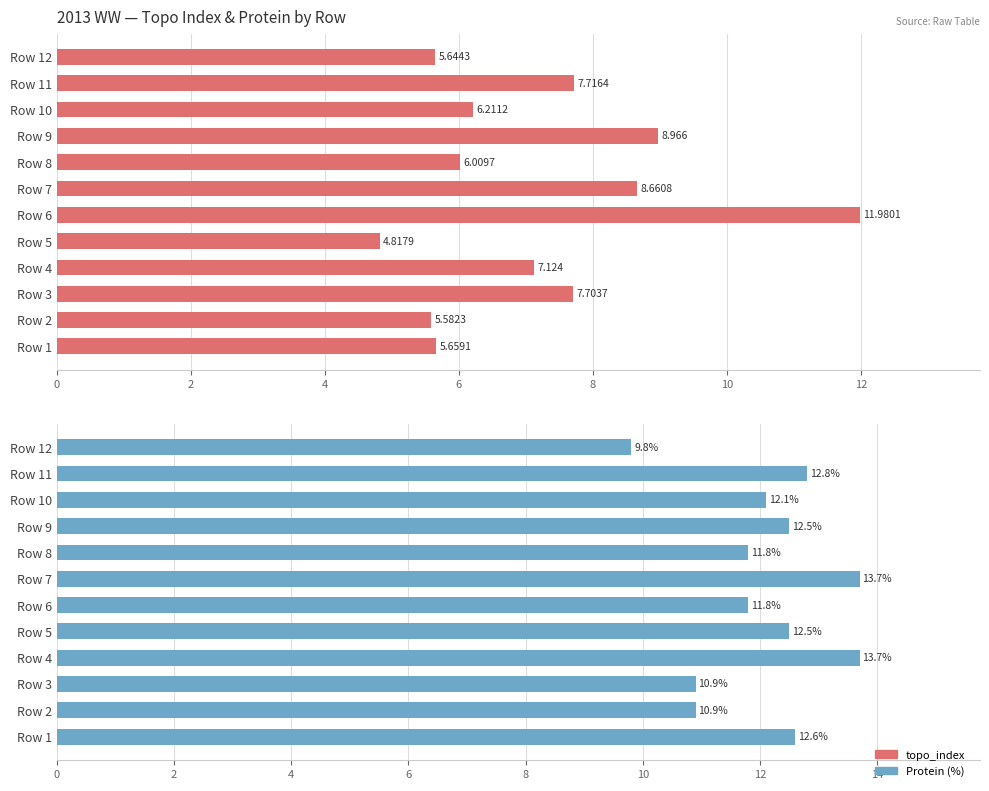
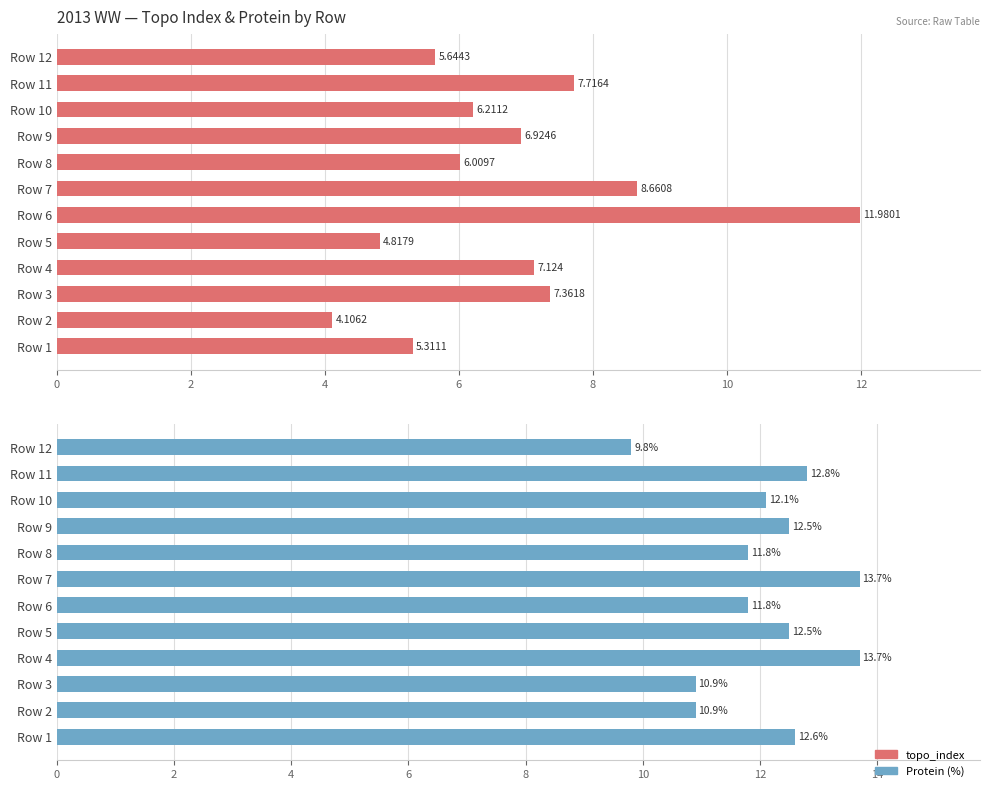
2013 WW — Topo Index & Protein by Row, Row 9: 8.966 -> 6.9246
2013 WW — Topo Index & Protein by Row, Row 3: 7.7037 -> 7.3618
2013 WW — Topo Index & Protein by Row, Row 2: 5.5823 -> 4.1062
2013 WW — Topo Index & Protein by Row, Row 1: 5.6591 -> 5.3111
